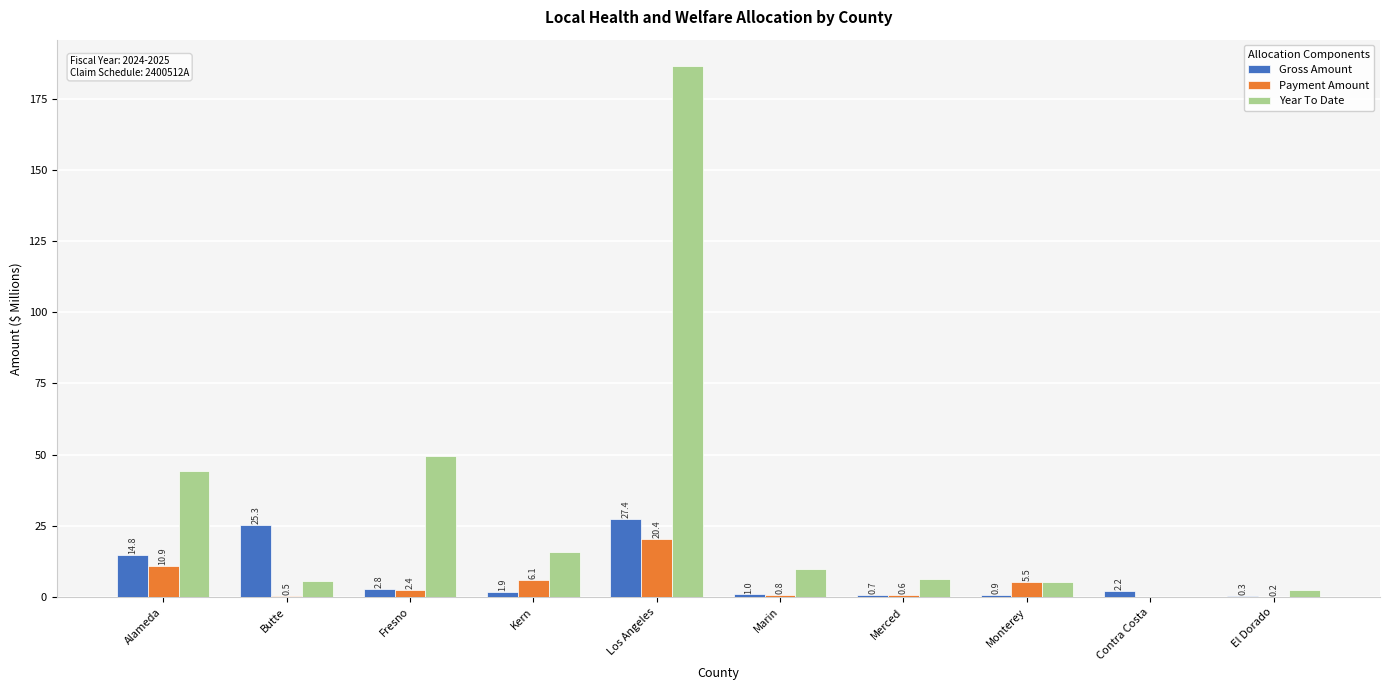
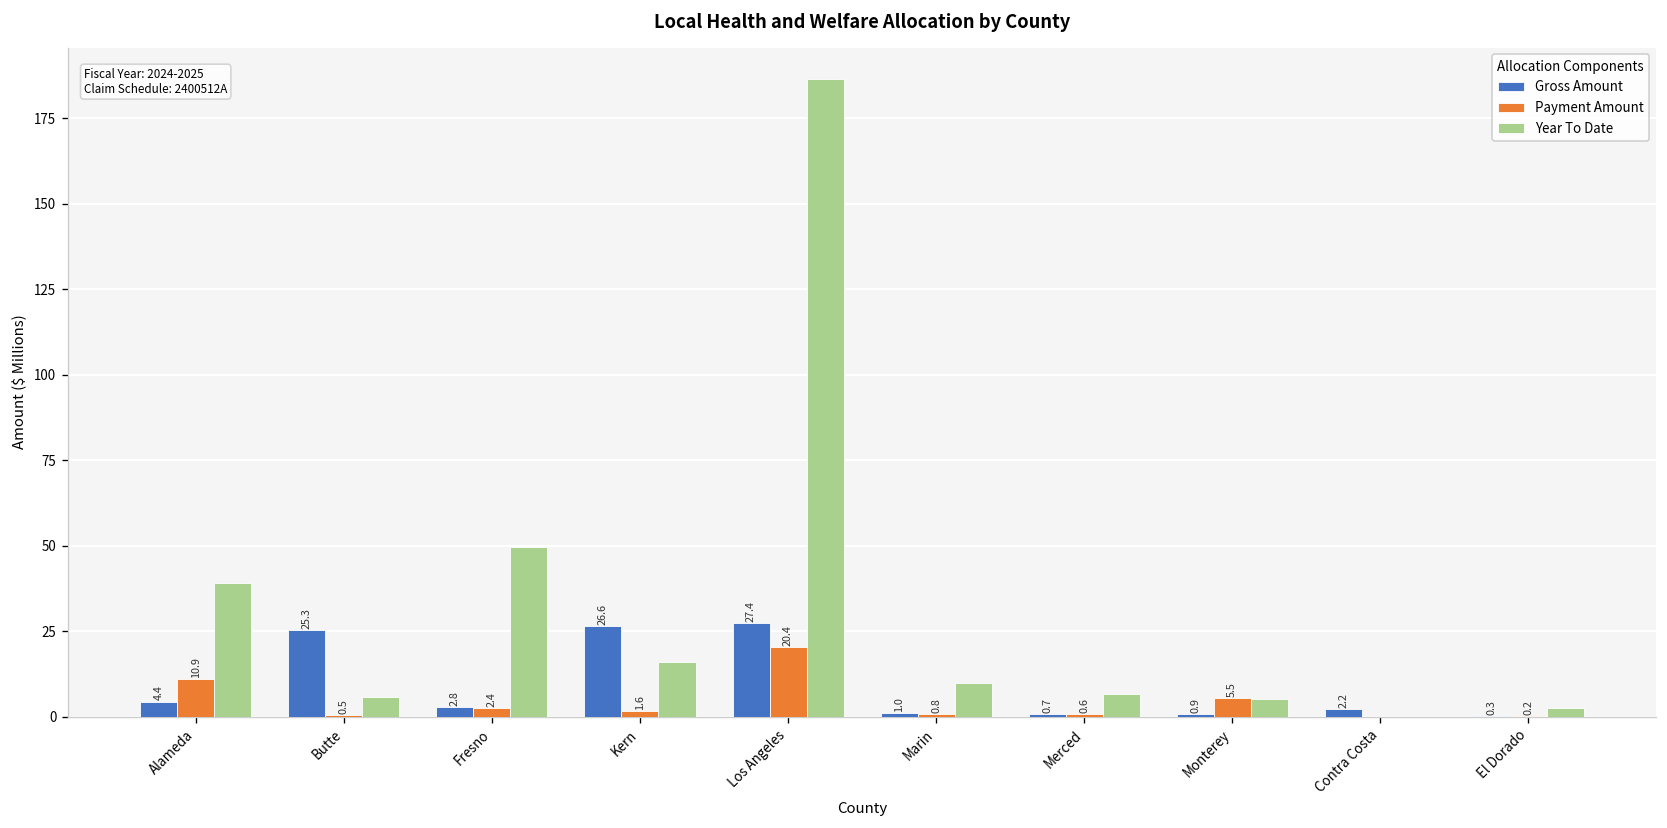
Gross Amount, Alameda: 14.8 -> 4.4
Year To Date, Alameda: 44 -> 39
Gross Amount, Kern: 1.9 -> 26.6
Payment Amount, Kern: 6.1 -> 1.6
